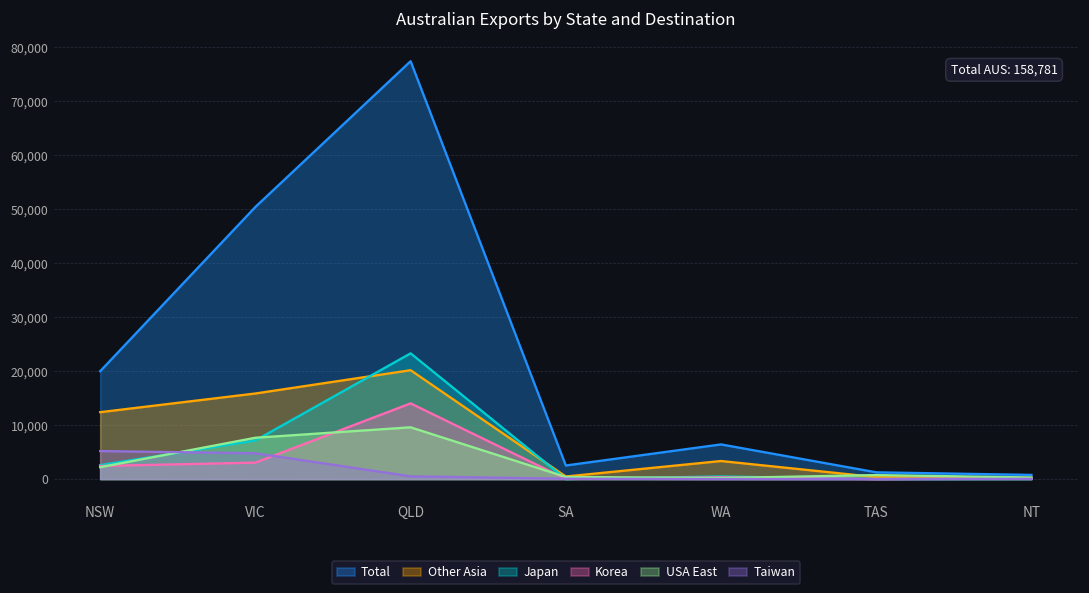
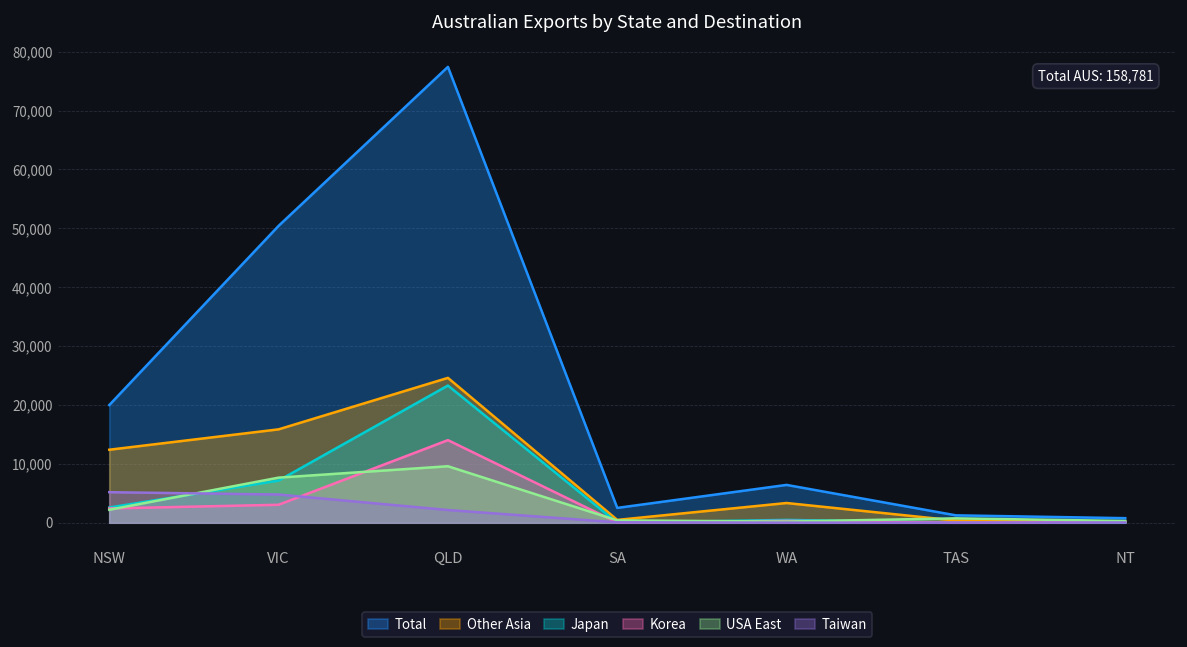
Other Asia, QLD: 20,000 -> 25,000
Taiwan, QLD: 1,000 -> 2,000
